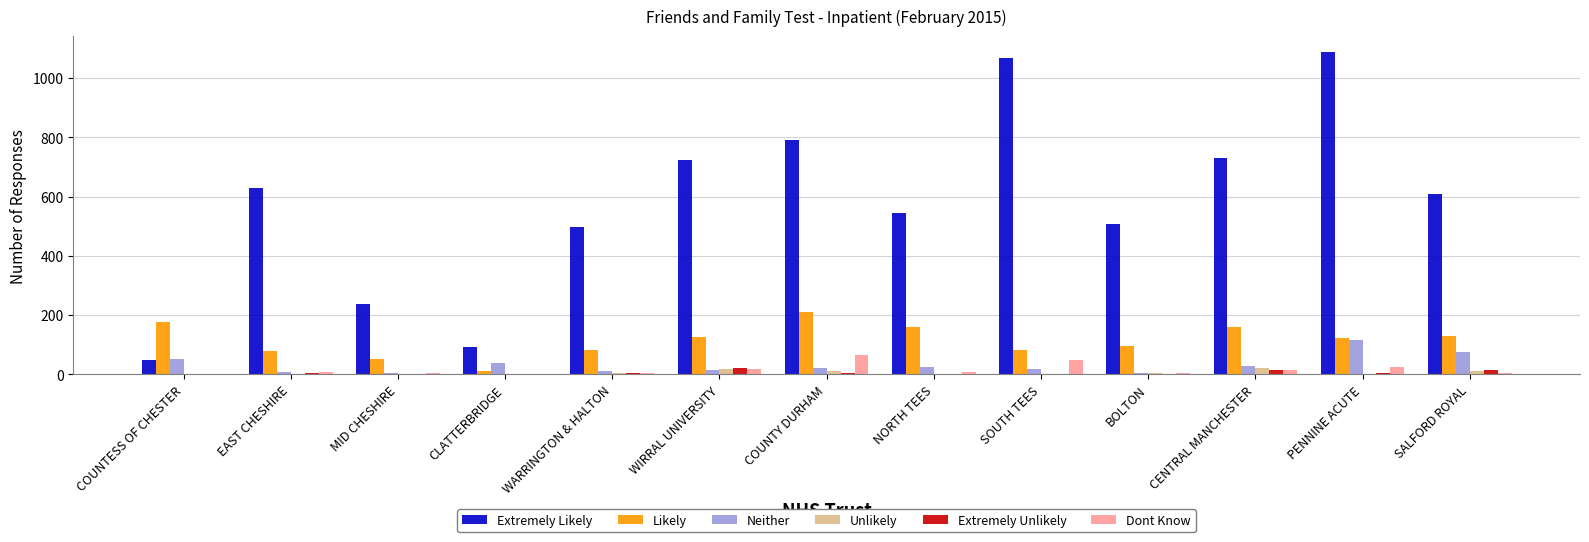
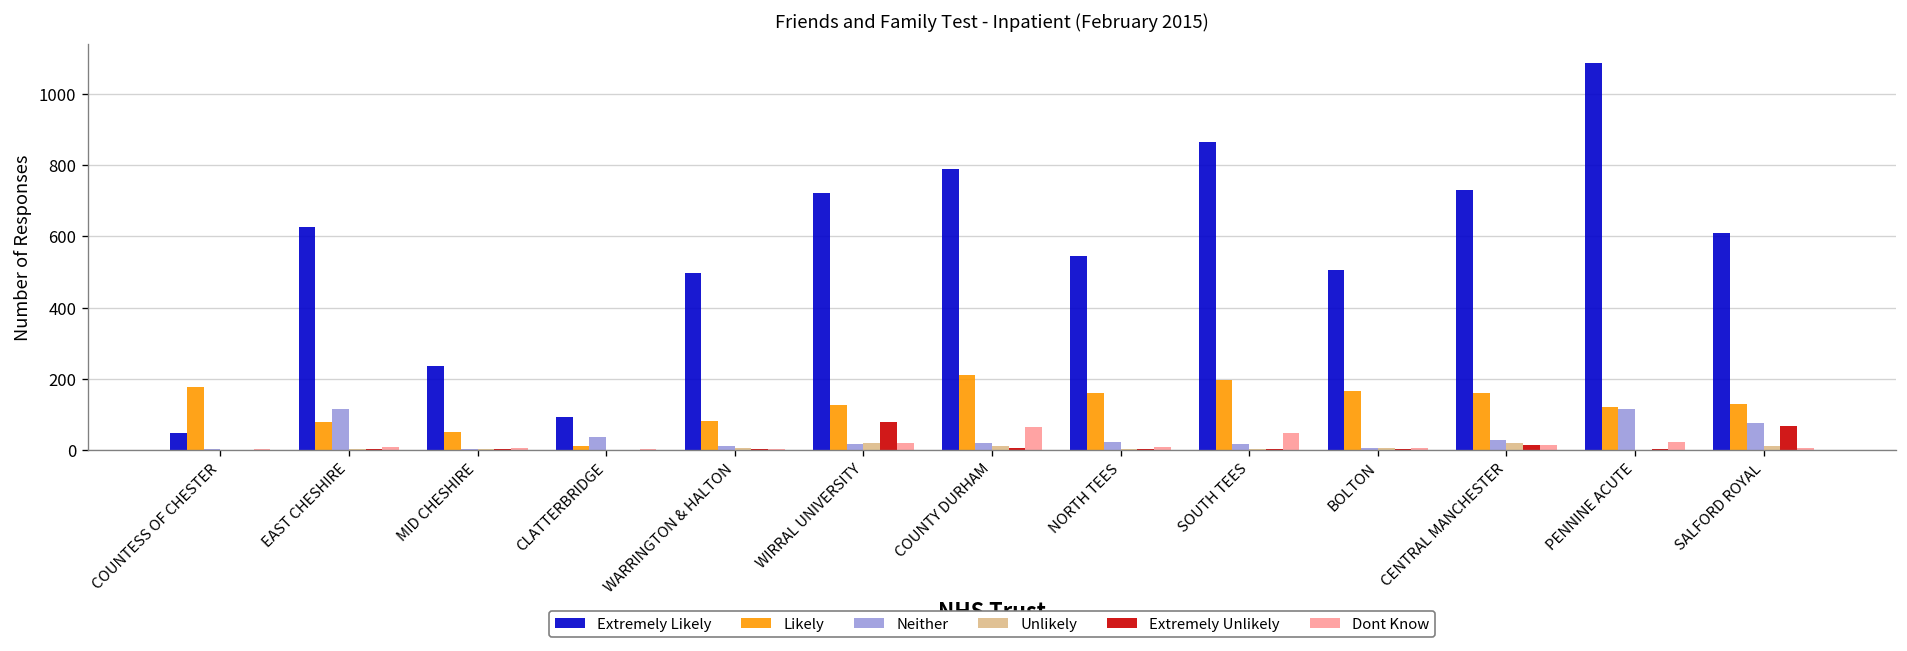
Neither, COUNTESS OF CHESTER: 50 -> 0
Neither, EAST CHESHIRE: 10 -> 120
Extremely Unlikely, WIRRAL UNIVERSITY: 20 -> 80
Extremely Likely, SOUTH TEES: 1070 -> 870
Likely, SOUTH TEES: 80 -> 200
Likely, BOLTON: 100 -> 160
Extremely Unlikely, SALFORD ROYAL: 10 -> 70
